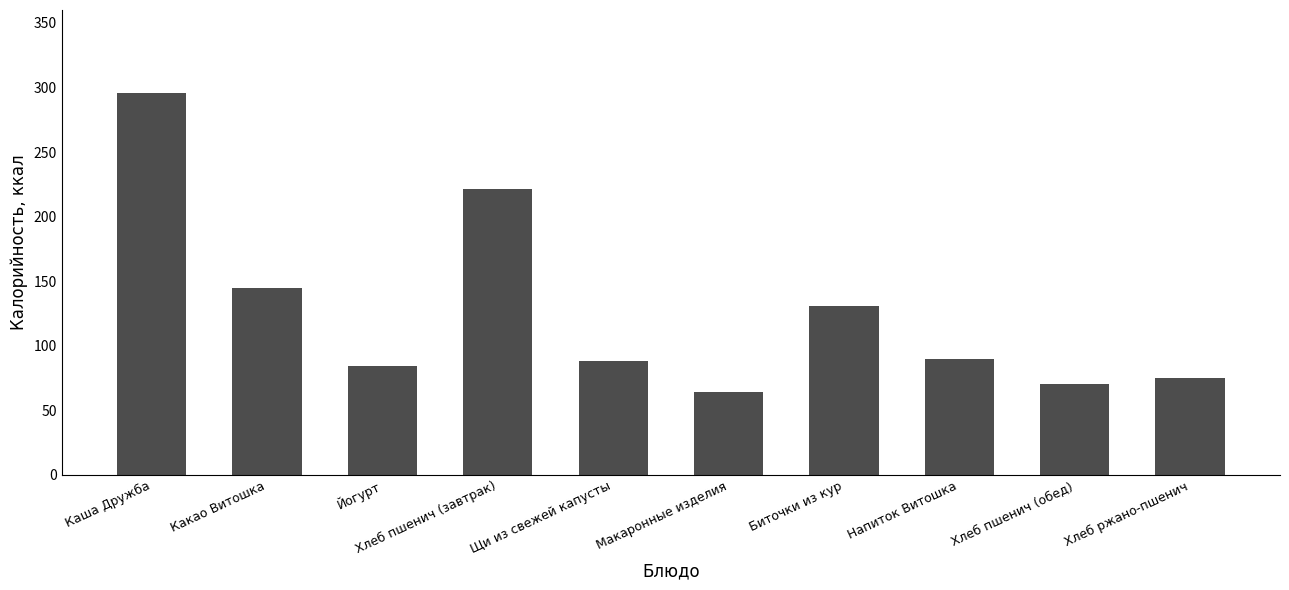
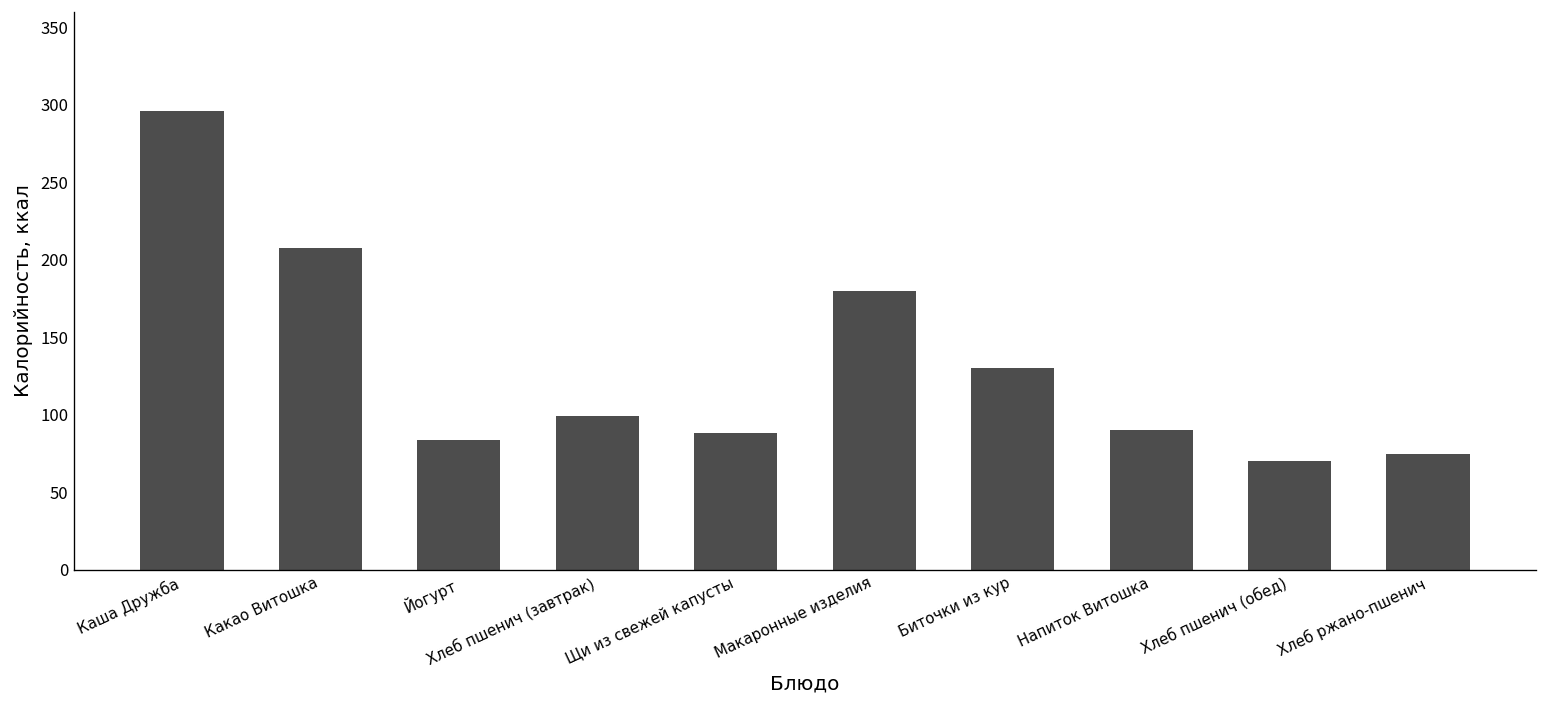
Какао Витошка: 145 -> 208
Хлеб пшенич (завтрак): 221 -> 99
Макаронные изделия: 64 -> 180
